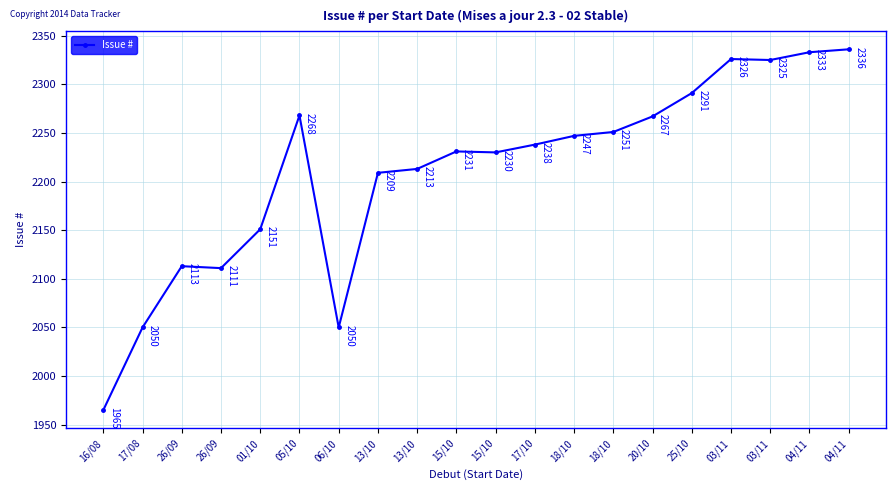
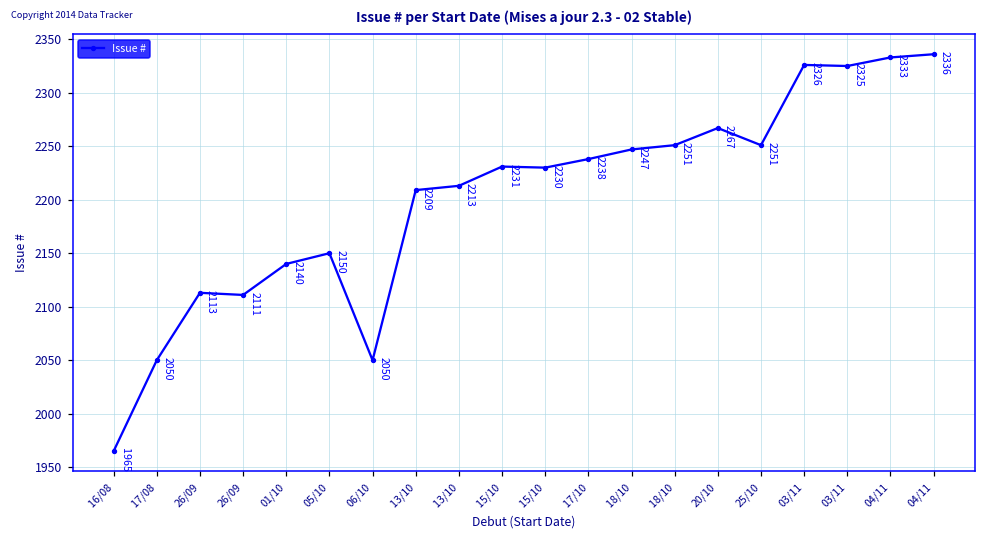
01/10: 2151 -> 2140
05/10: 2268 -> 2150
25/10: 2291 -> 2251
